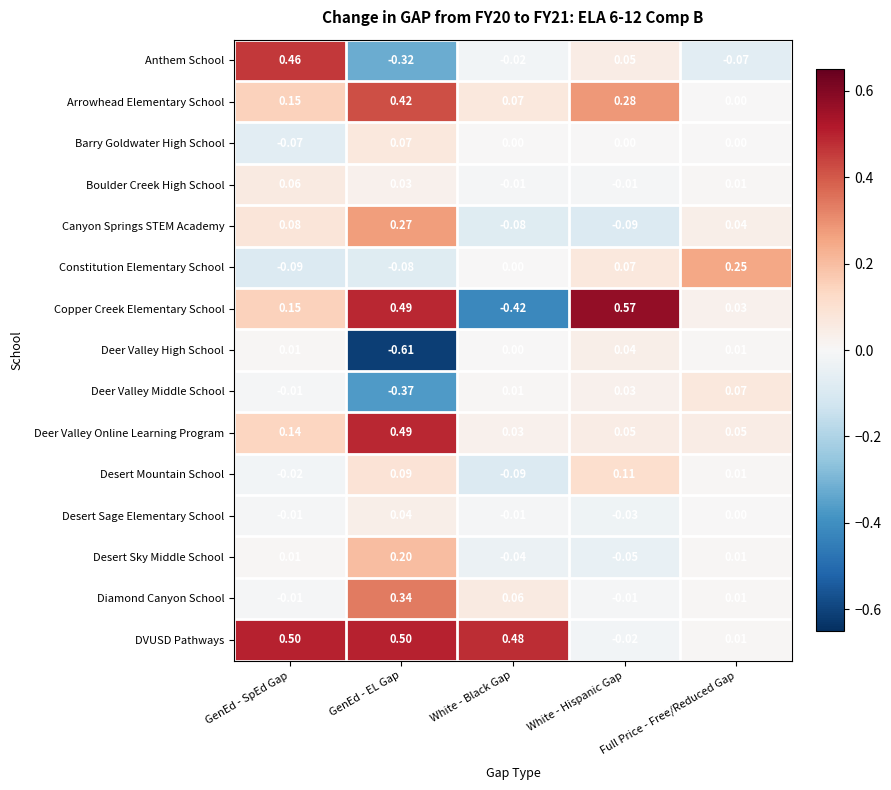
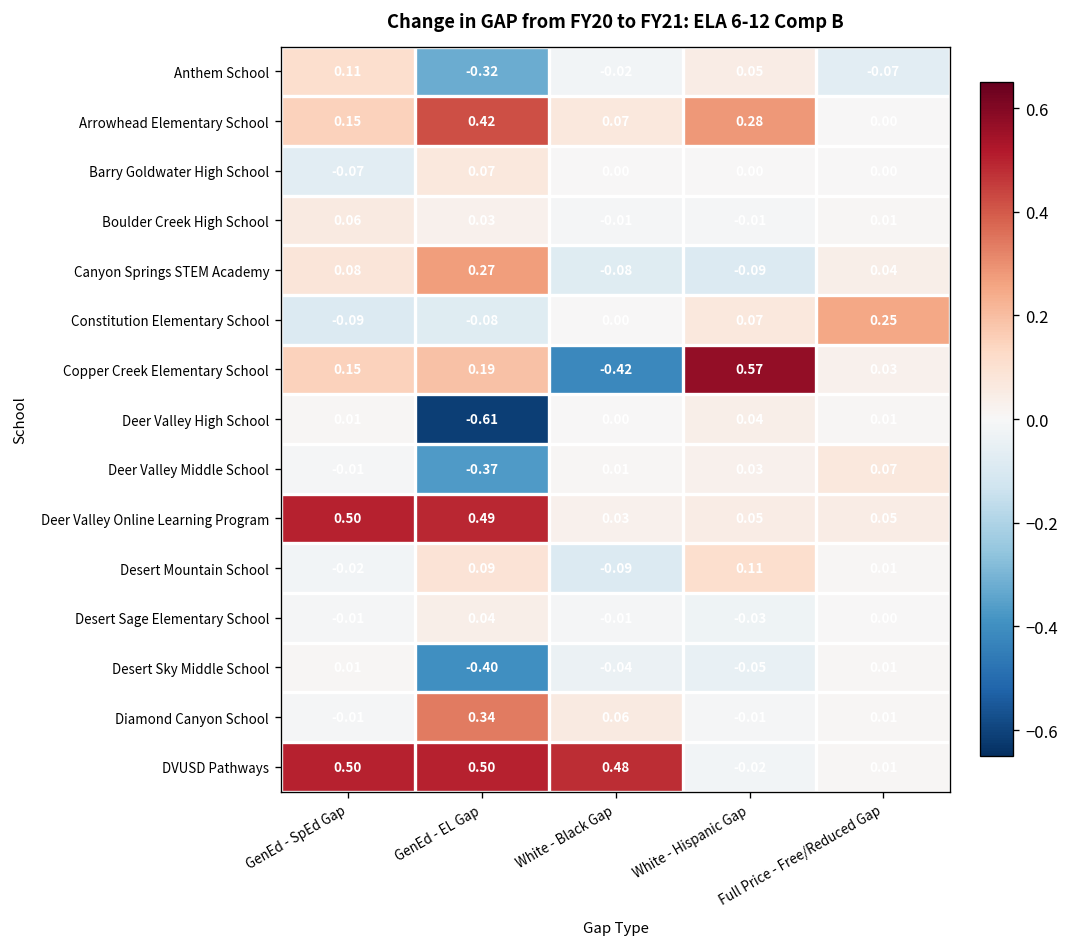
Anthem School, GenEd - SpEd Gap: 0.46 -> 0.11
Copper Creek Elementary School, GenEd - EL Gap: 0.49 -> 0.19
Deer Valley Online Learning Program, GenEd - SpEd Gap: 0.14 -> 0.50
Desert Sky Middle School, GenEd - EL Gap: 0.20 -> -0.40
